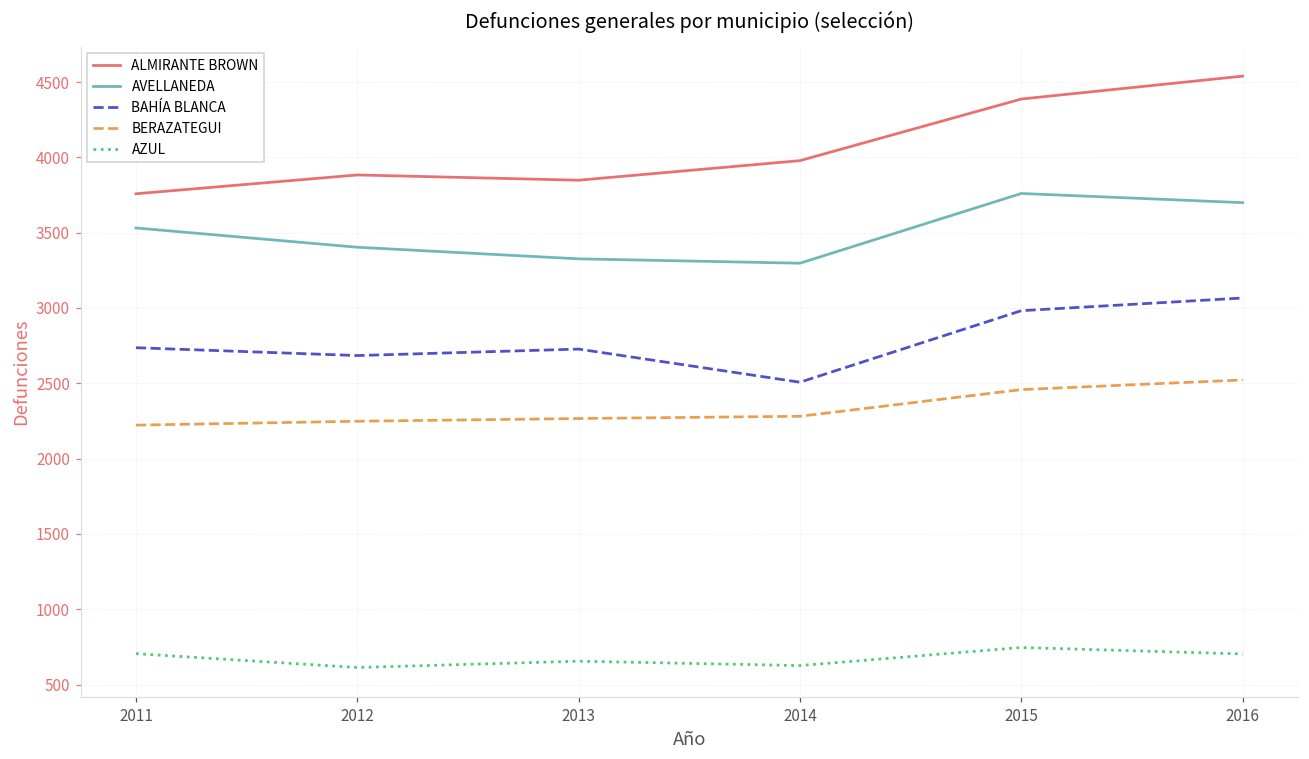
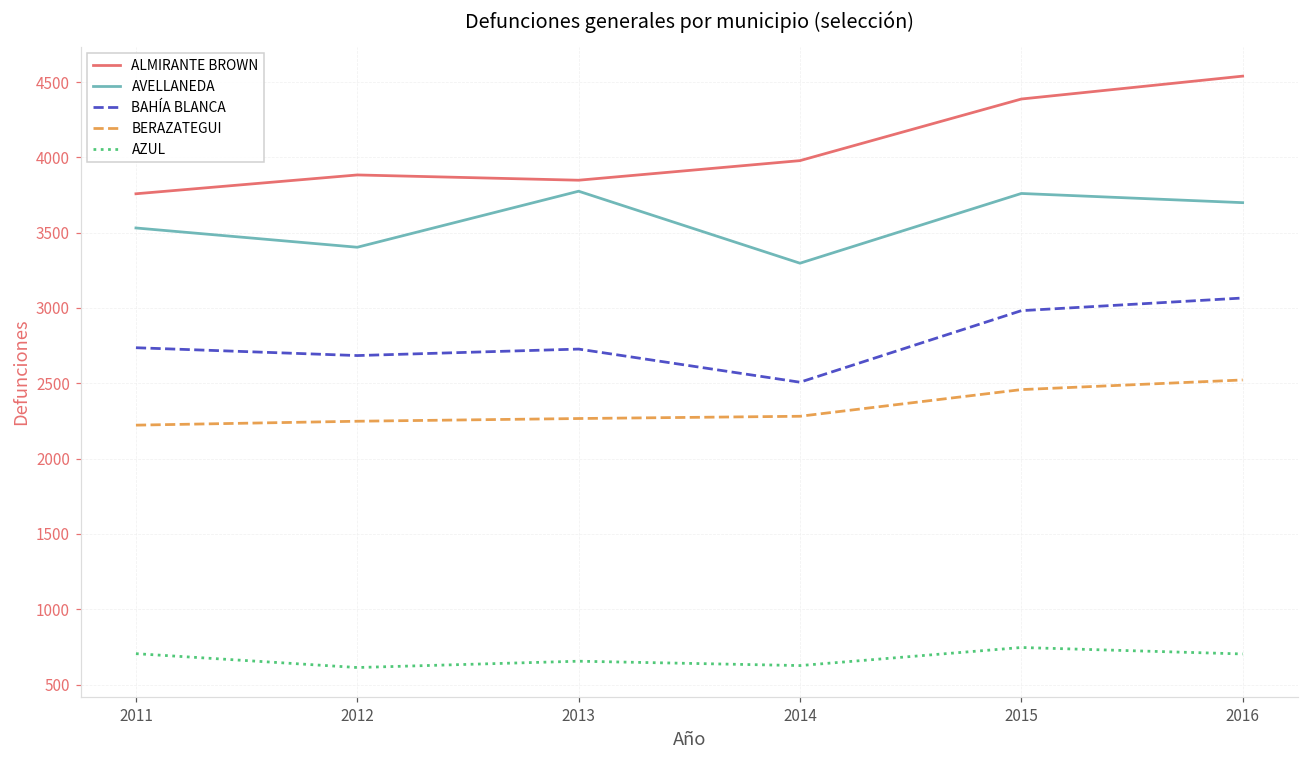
AVELLANEDA, 2013: 3330 -> 3780
